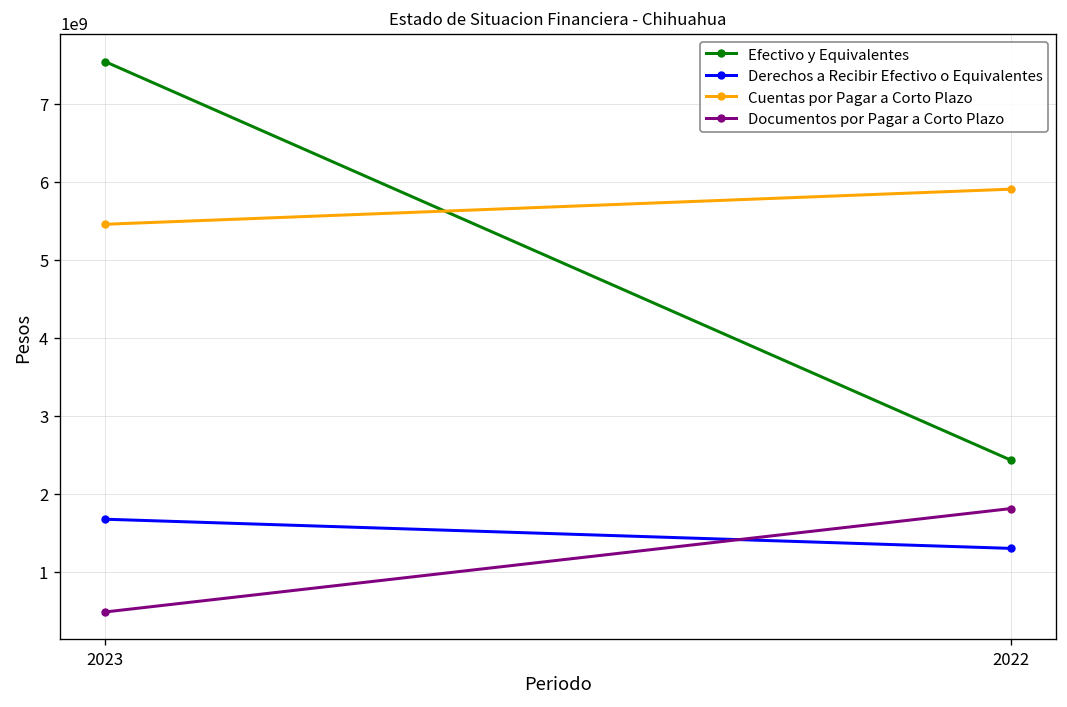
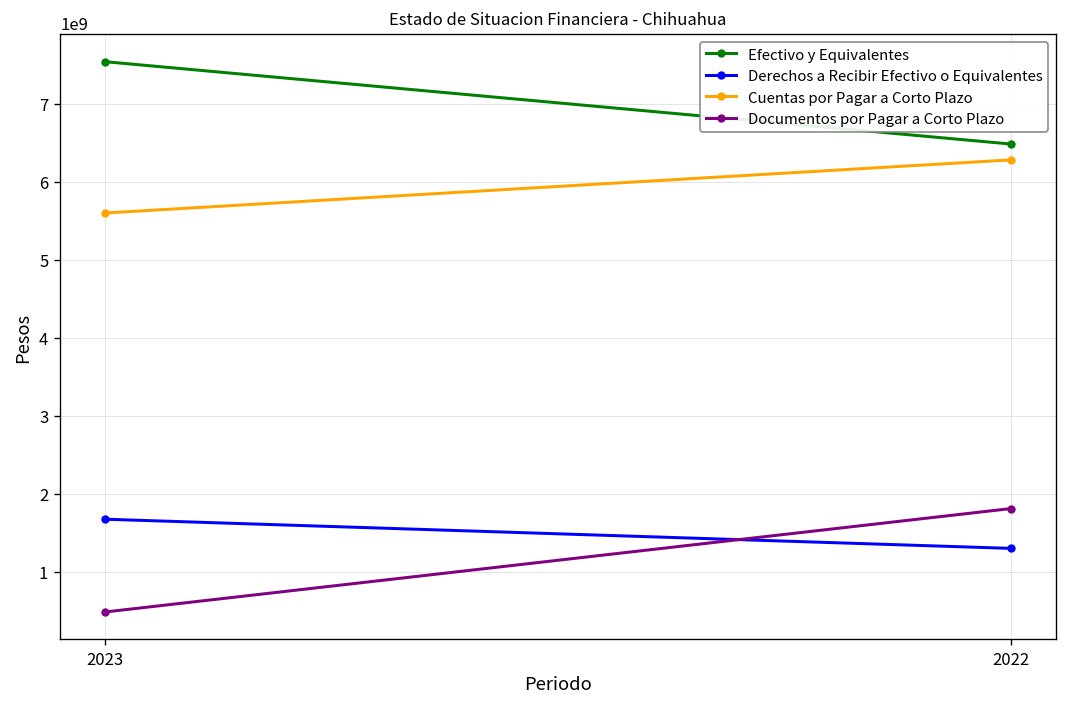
Cuentas por Pagar a Corto Plazo, 2023: 5500000000 -> 5600000000
Efectivo y Equivalentes, 2022: 2400000000 -> 6500000000
Cuentas por Pagar a Corto Plazo, 2022: 5900000000 -> 6300000000
